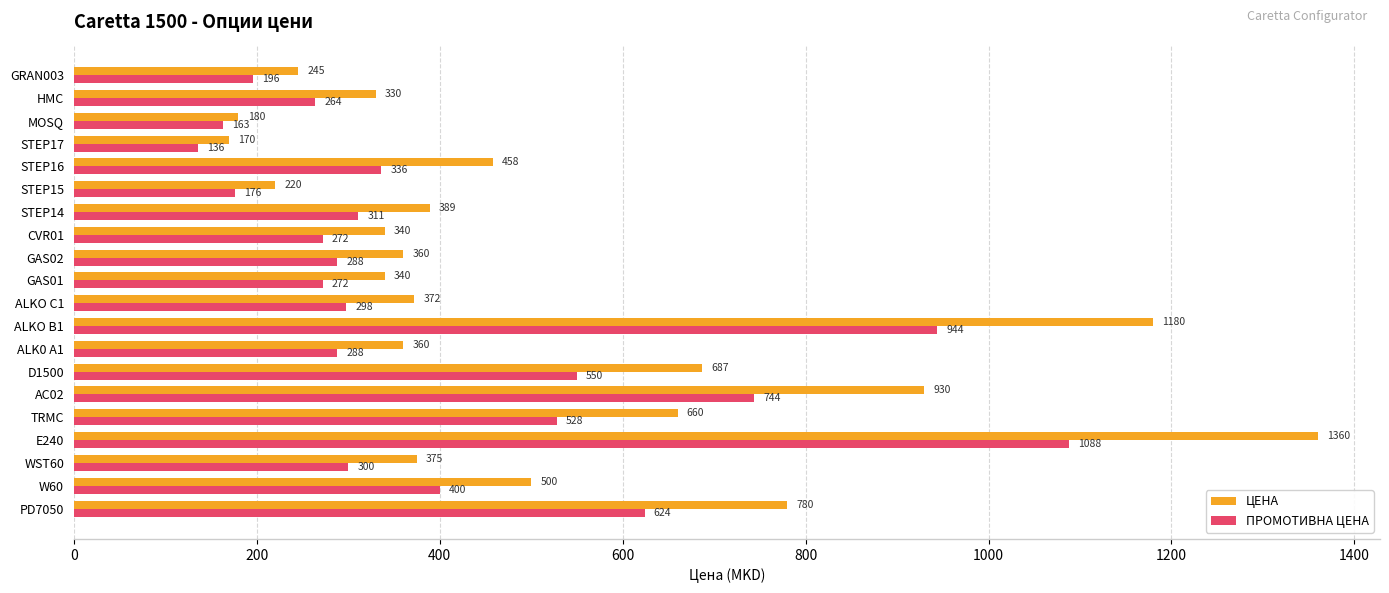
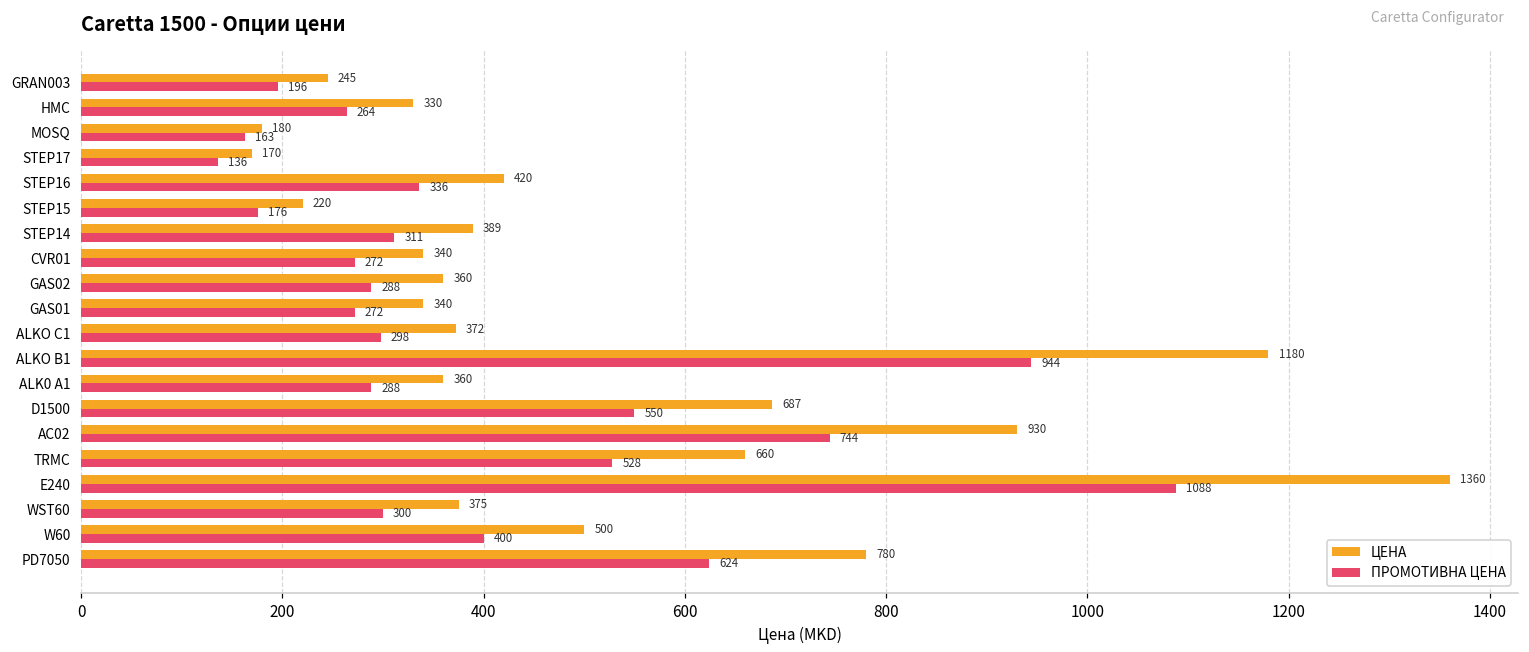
ЦЕНА, STEP16: 458 -> 420
